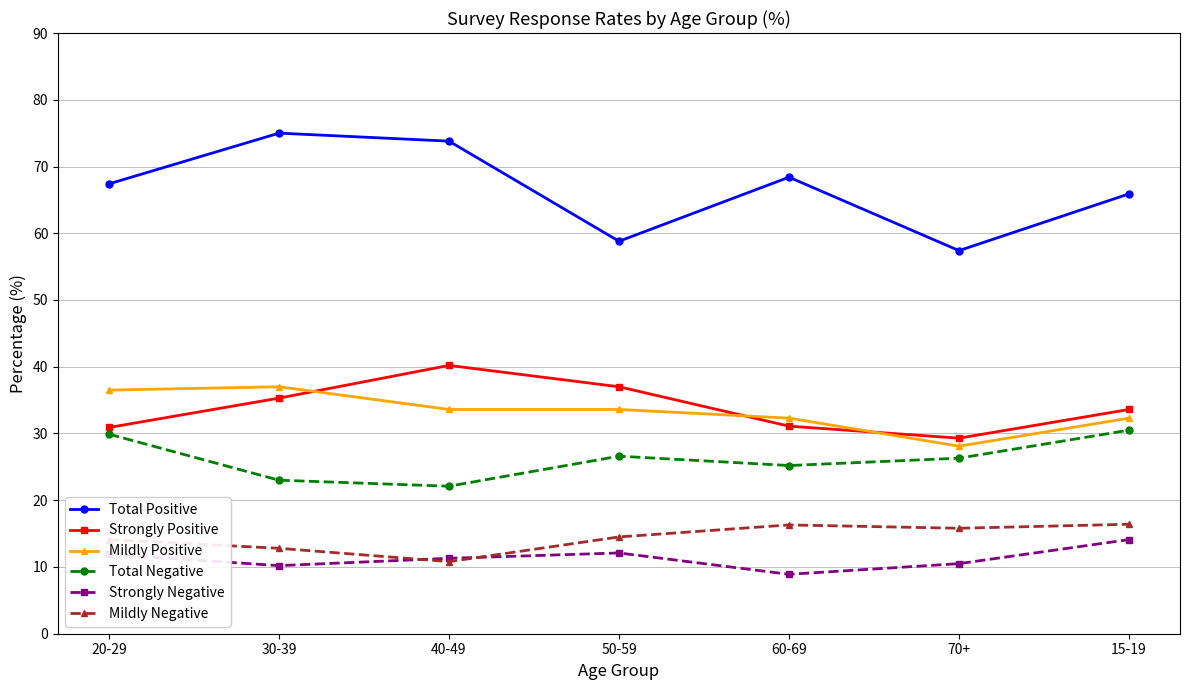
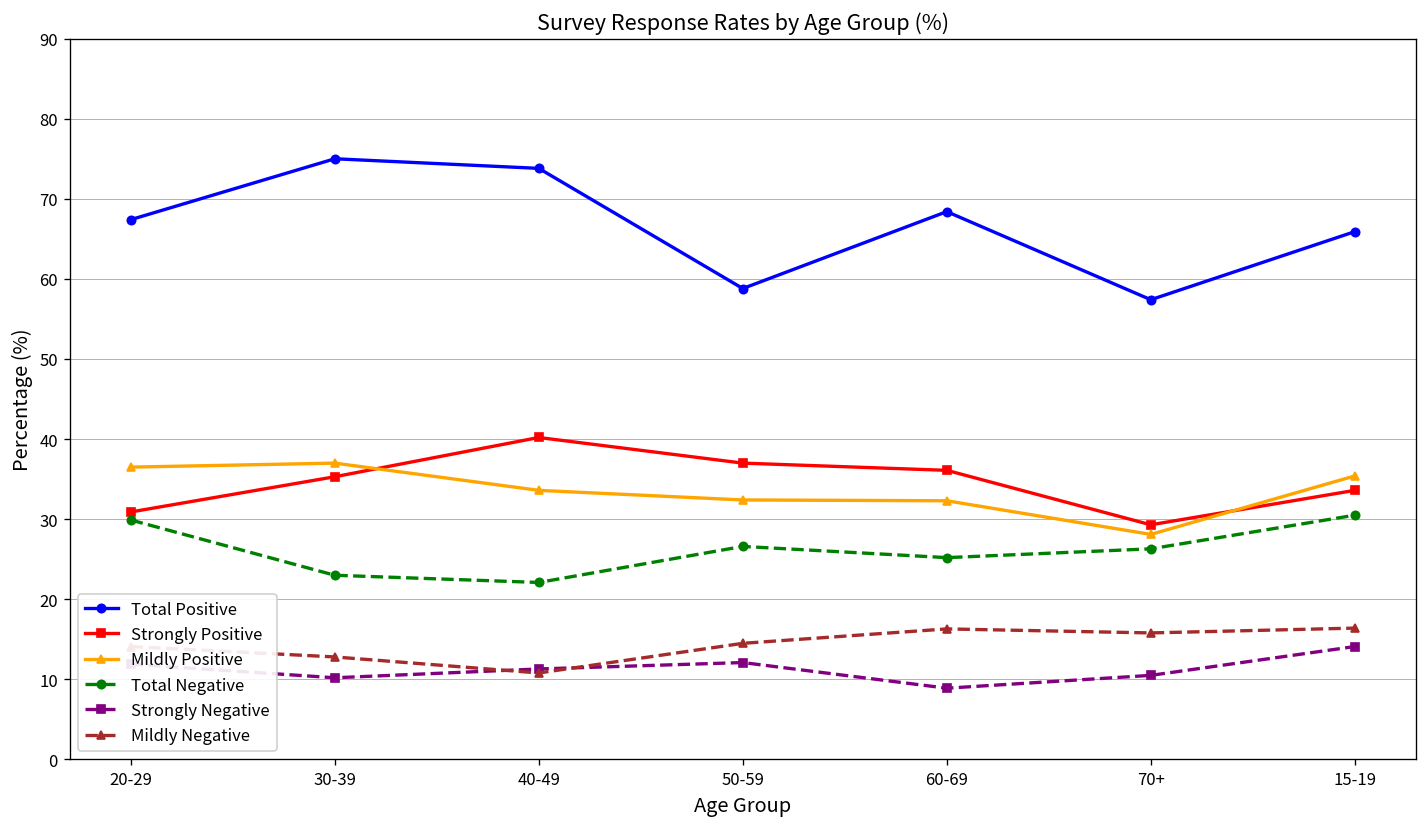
Mildly Positive, 50-59: 34 -> 32
Strongly Positive, 60-69: 31 -> 36
Mildly Positive, 15-19: 32 -> 35
